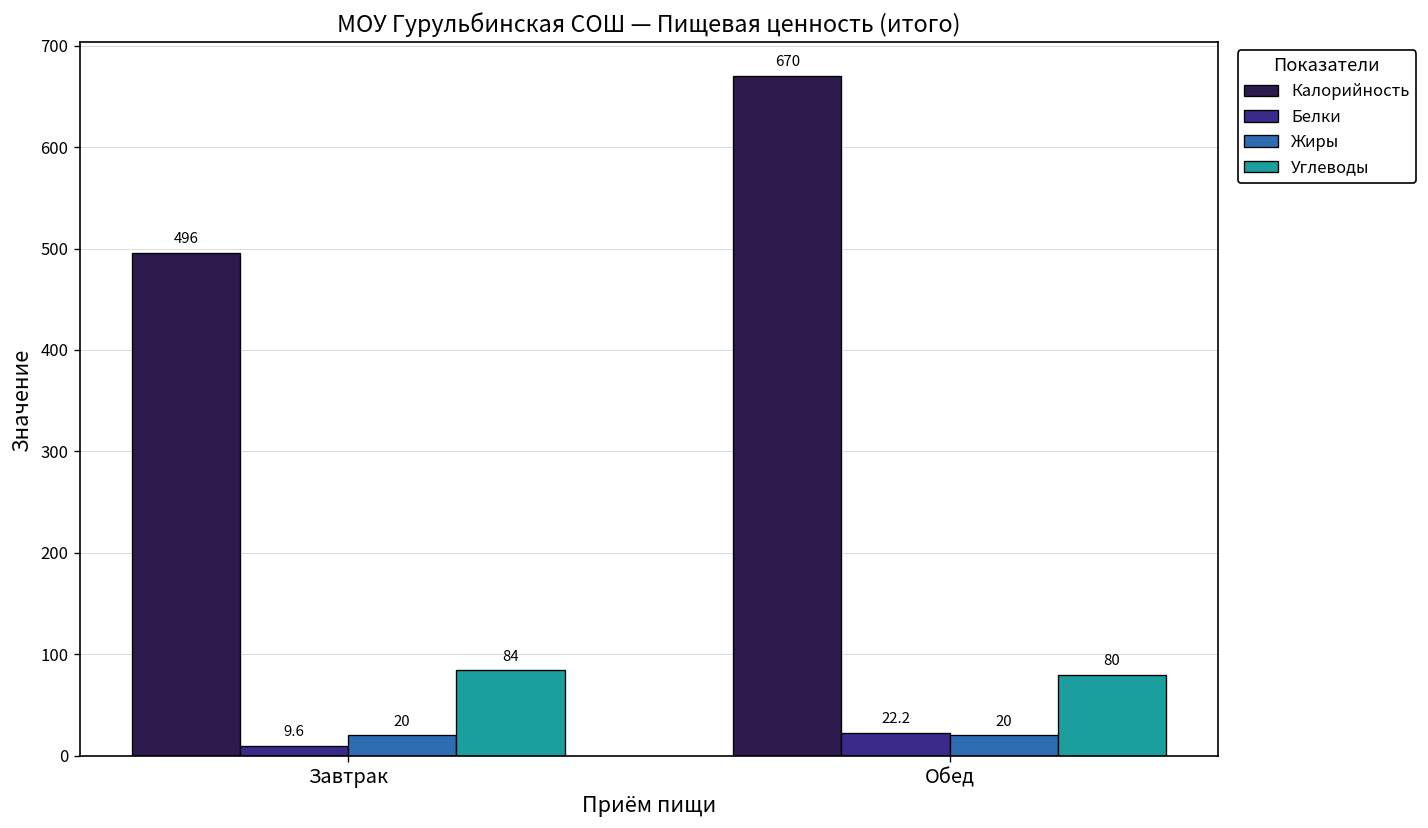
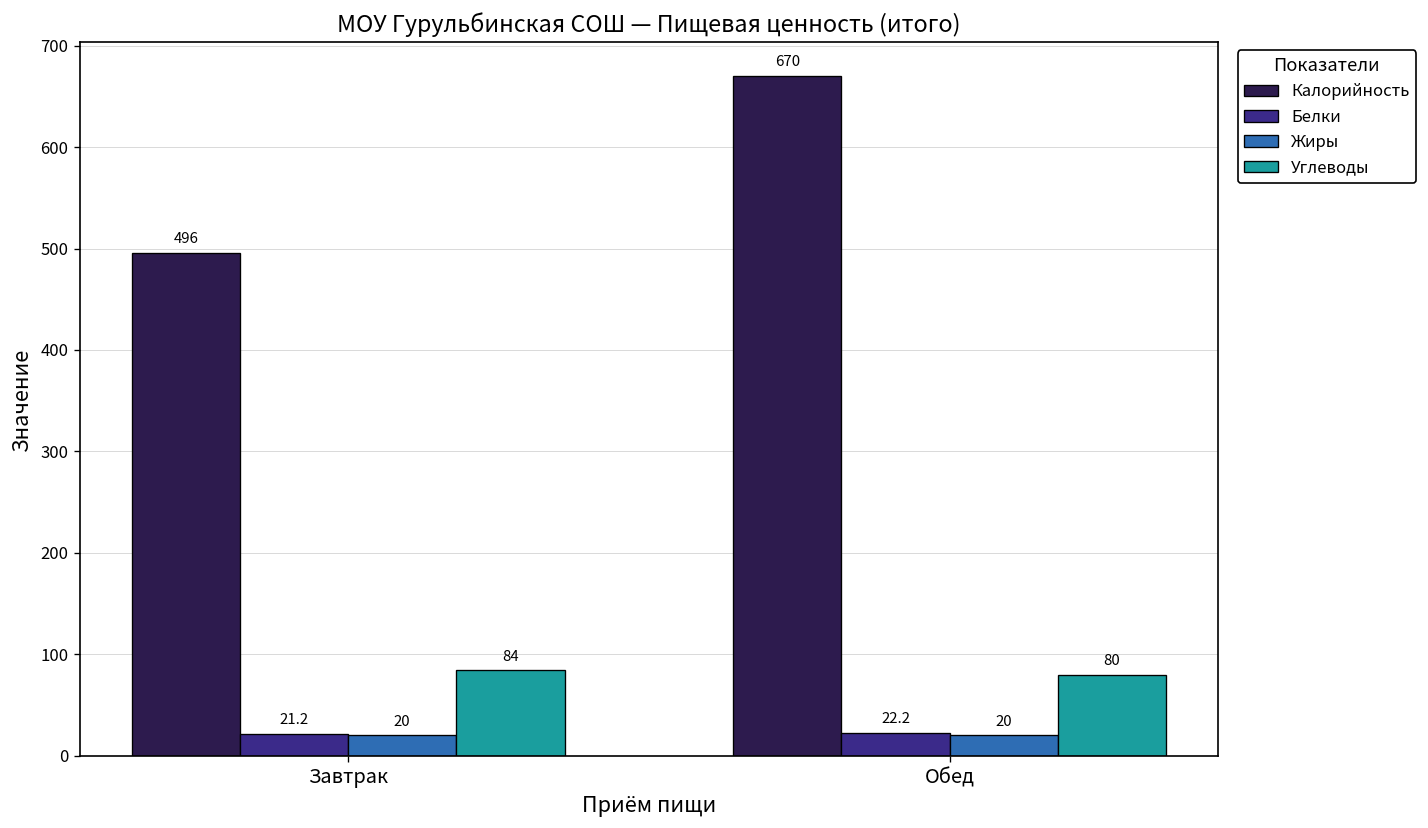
Белки, Завтрак: 9.6 -> 21.2
